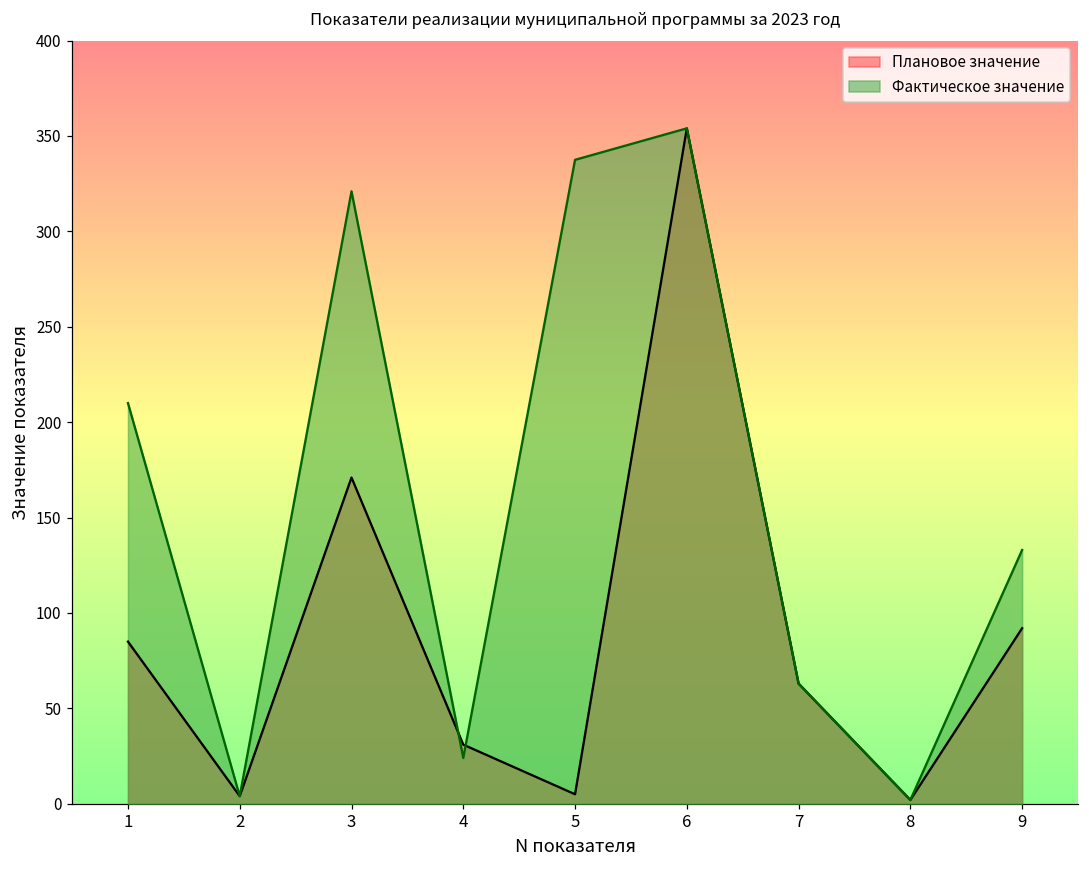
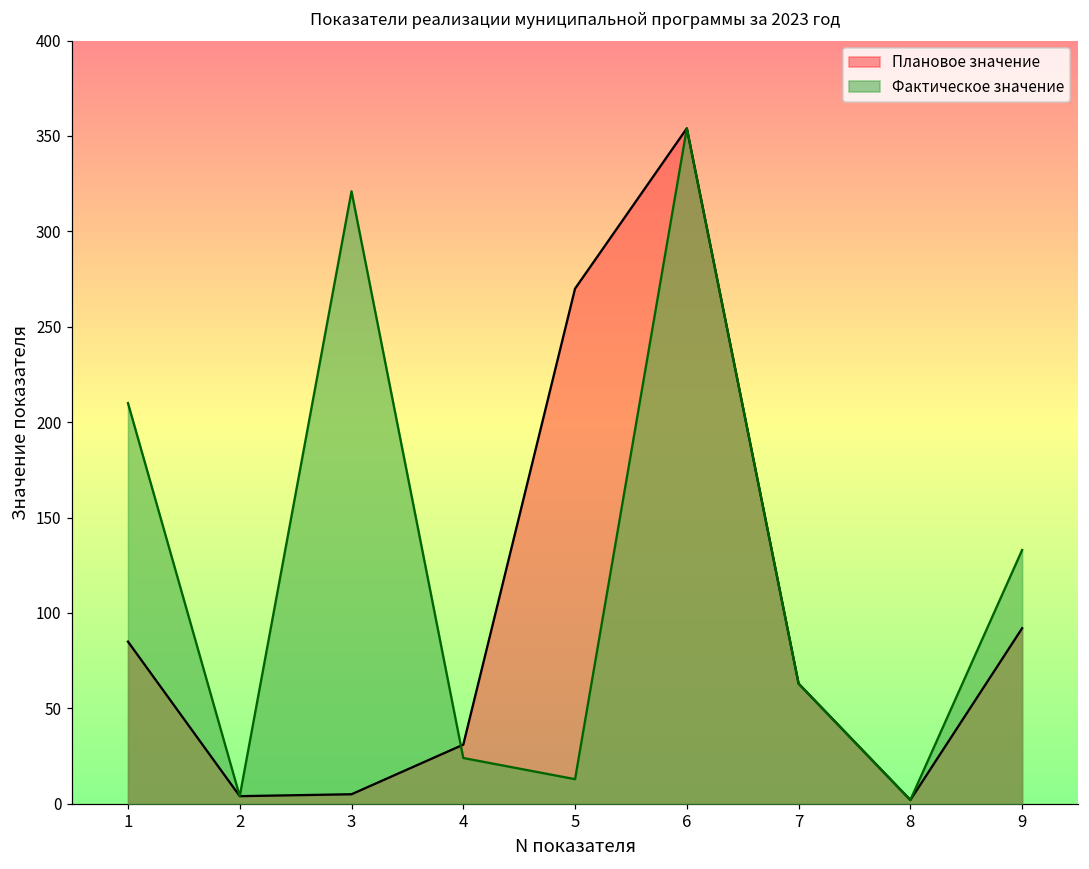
Плановое значение, 3: 171 -> 5
Плановое значение, 5: 5 -> 270
Фактическое значение, 5: 338 -> 13
